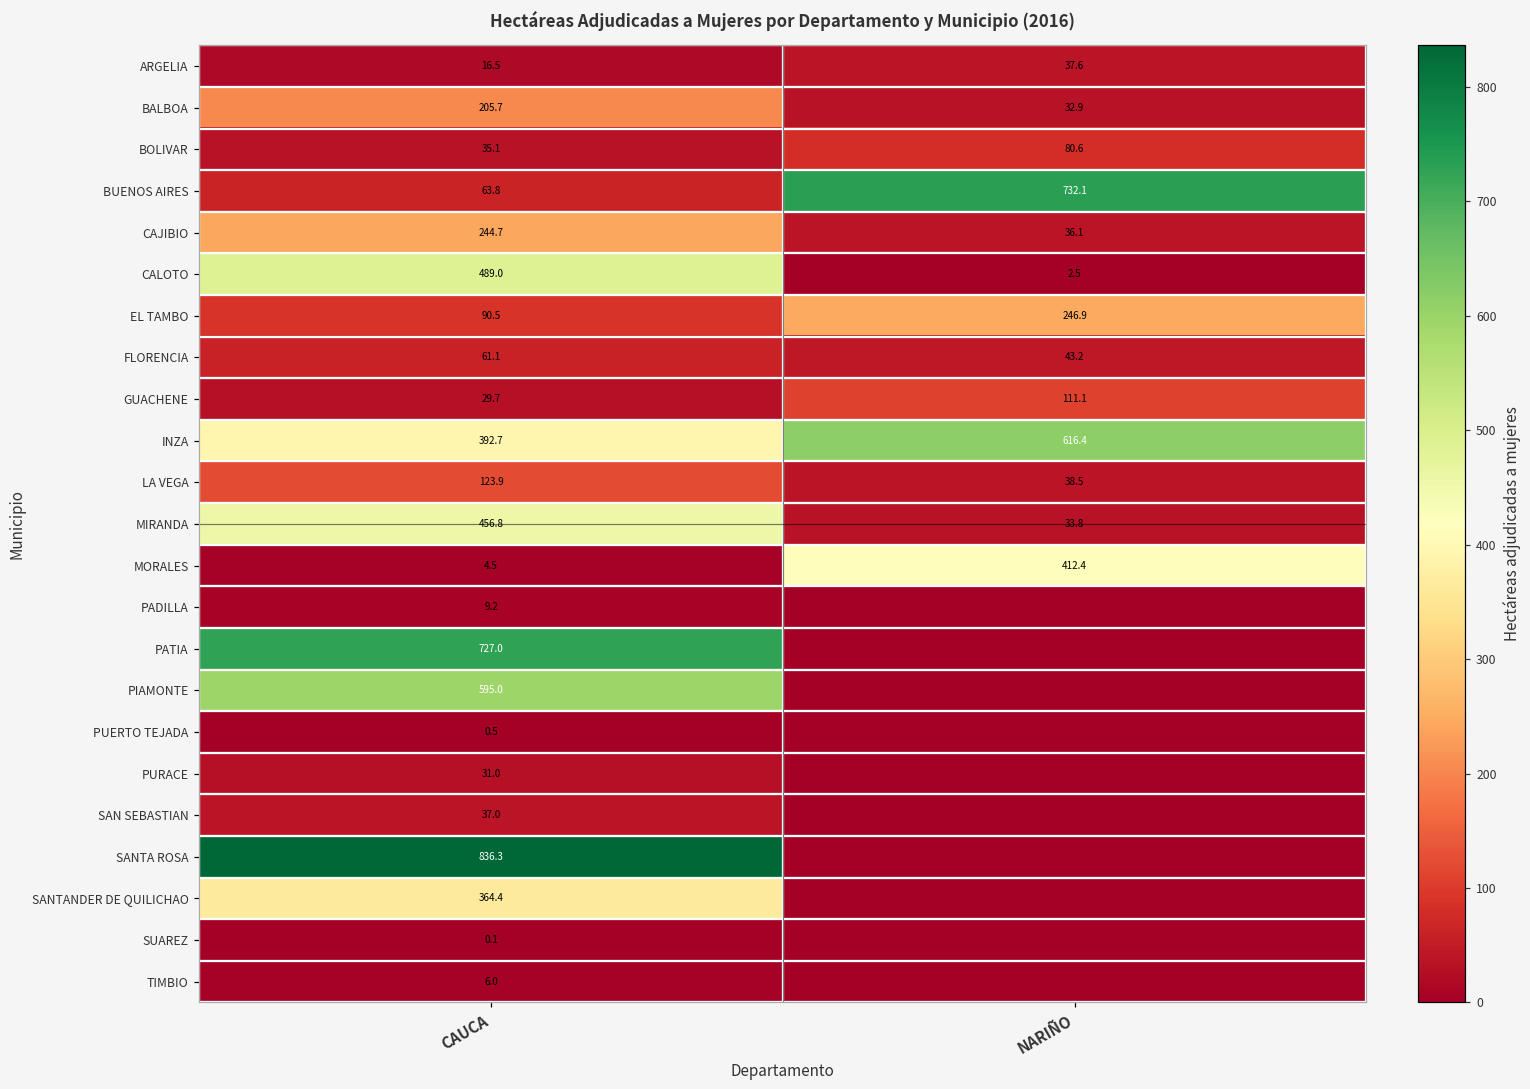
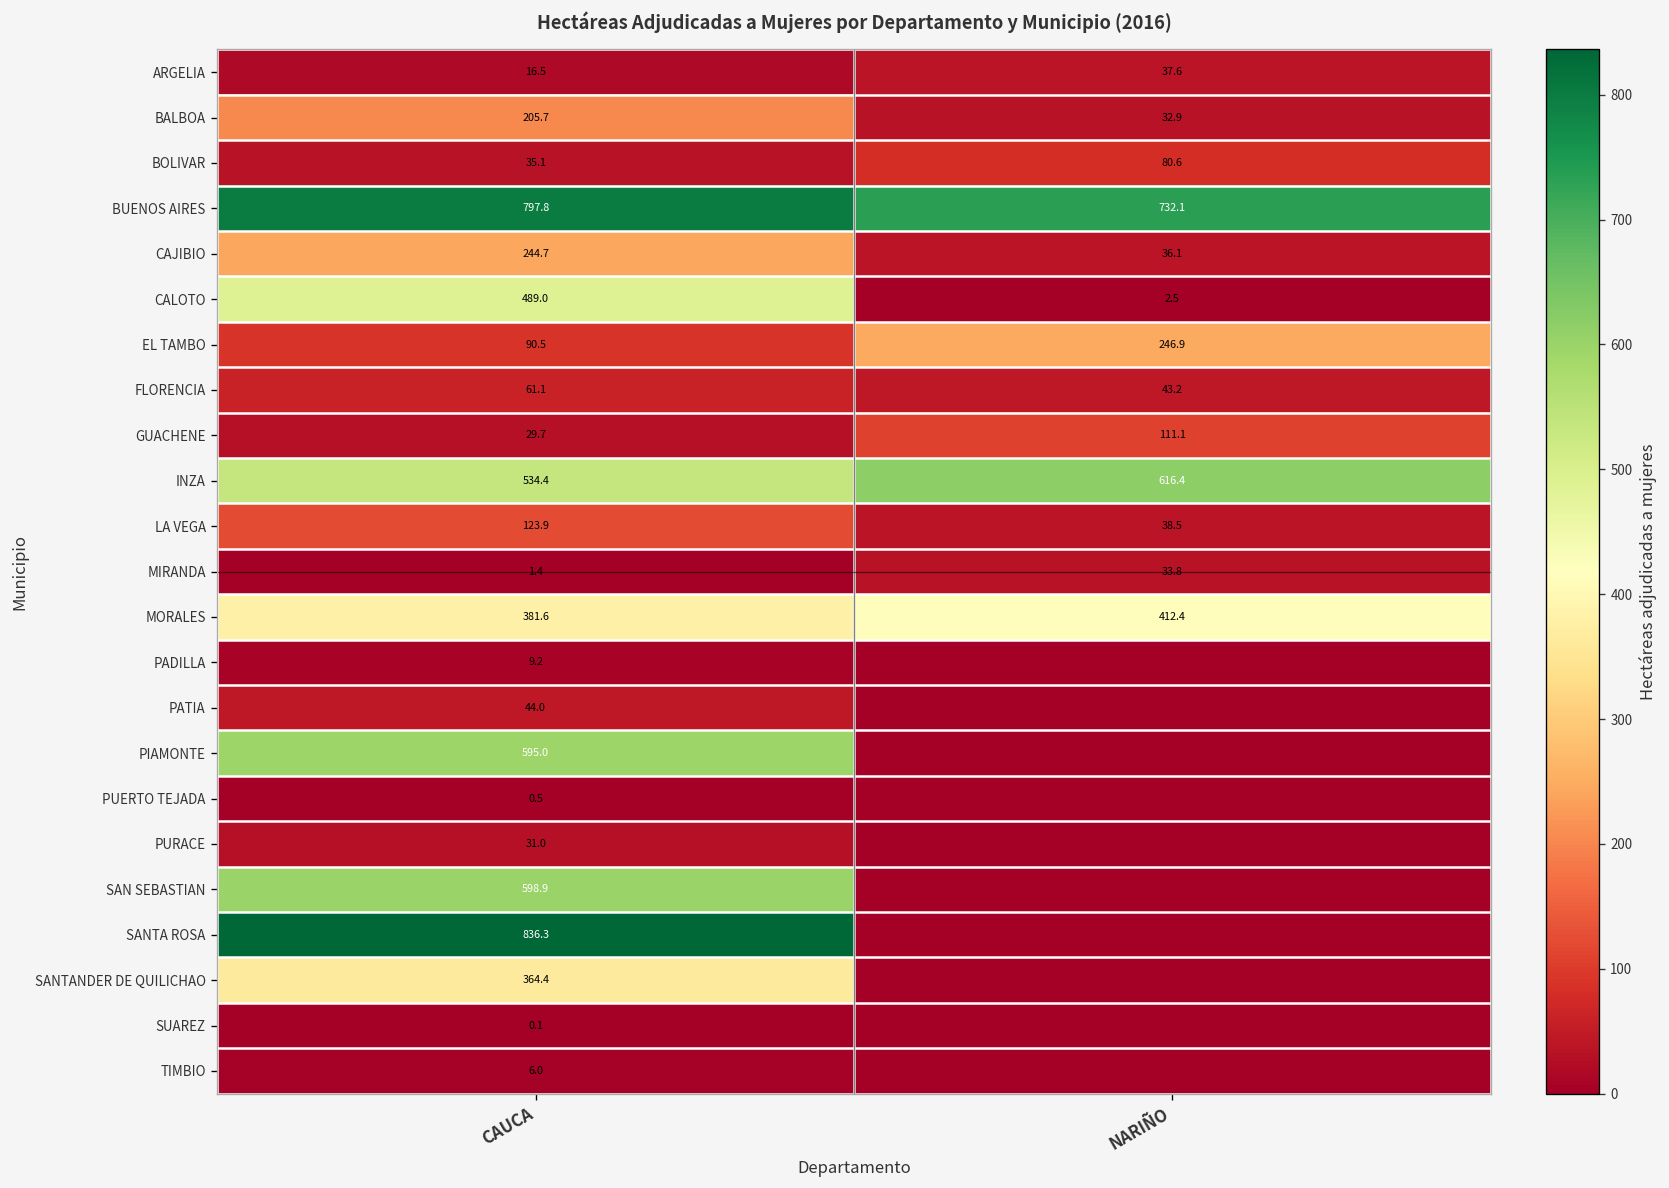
BUENOS AIRES, CAUCA: 63.8 -> 797.8
INZA, CAUCA: 392.7 -> 534.4
MIRANDA, CAUCA: 456.8 -> 1.4
MORALES, CAUCA: 4.5 -> 381.6
PATIA, CAUCA: 727.0 -> 44.0
SAN SEBASTIAN, CAUCA: 37.0 -> 598.9
